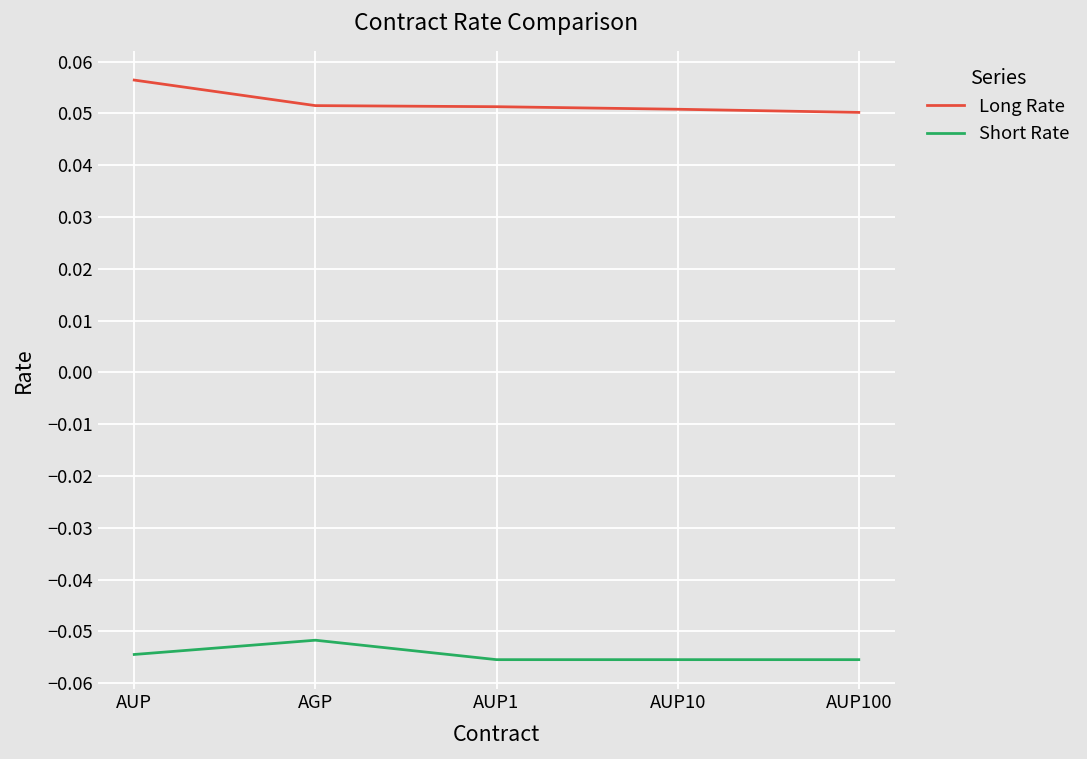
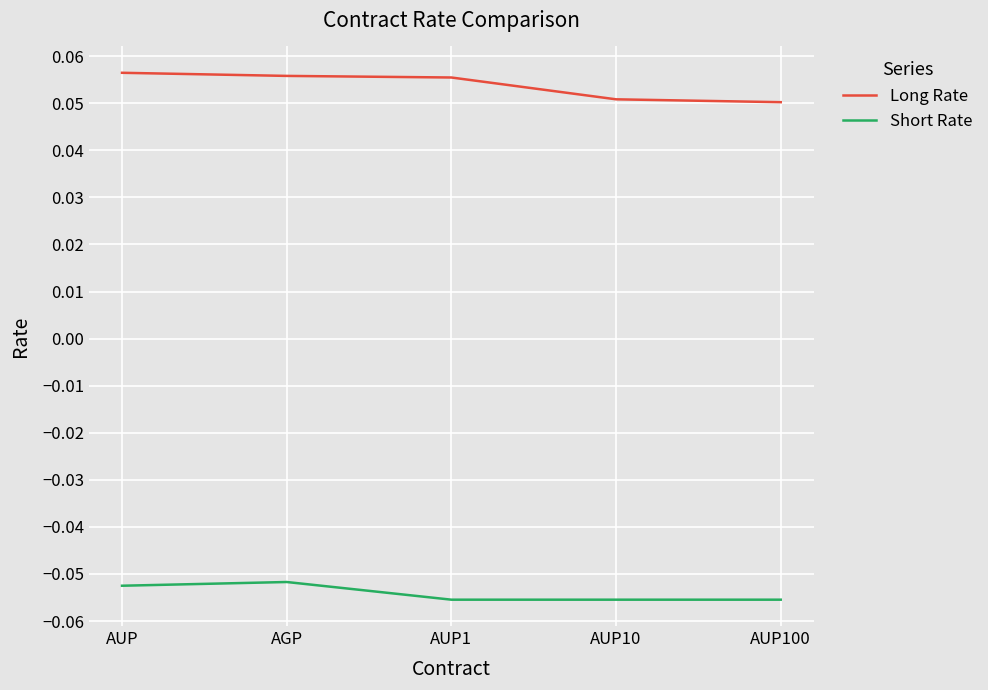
Short Rate, AUP: -0.054 -> -0.052
Long Rate, AGP: 0.052 -> 0.056
Long Rate, AUP1: 0.051 -> 0.055
